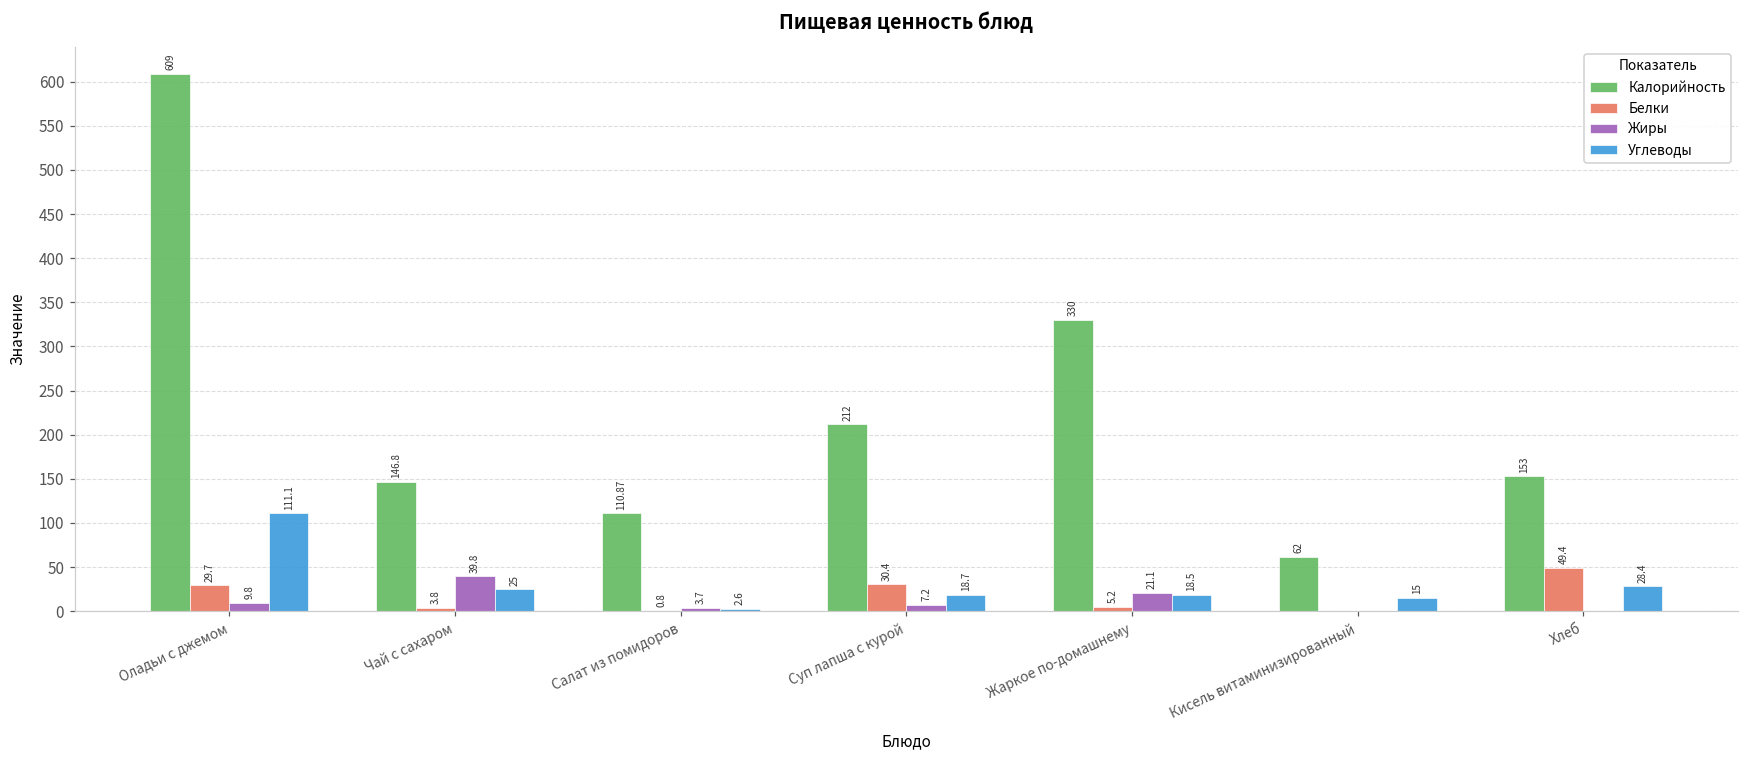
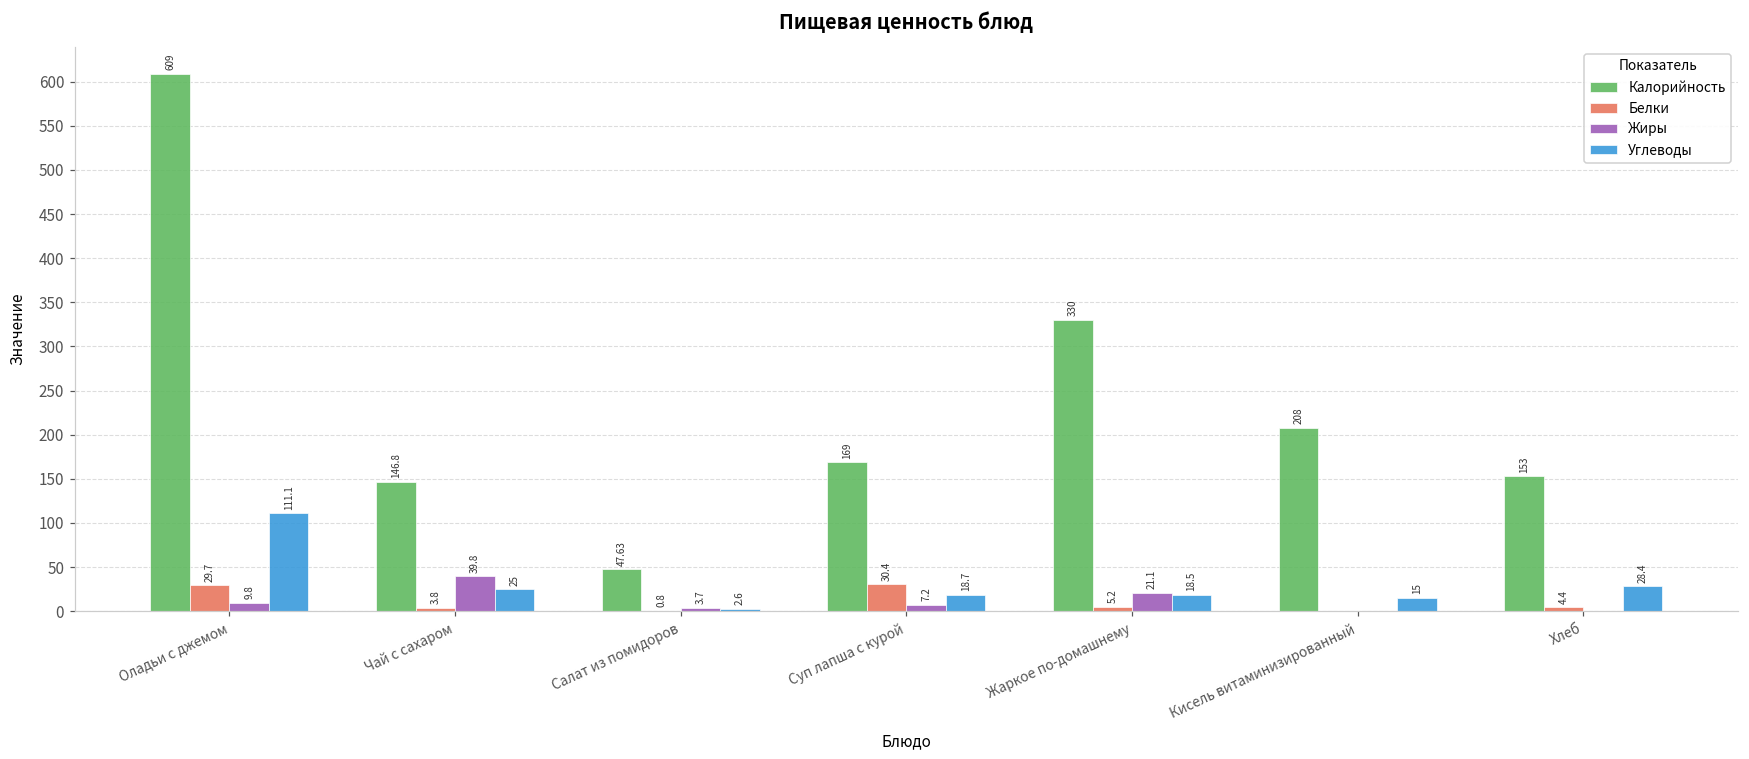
Калорийность, Салат из помидоров: 110.87 -> 47.63
Калорийность, Суп лапша с курой: 212 -> 169
Калорийность, Кисель витаминизированный: 62 -> 208
Белки, Хлеб: 49.4 -> 4.4
